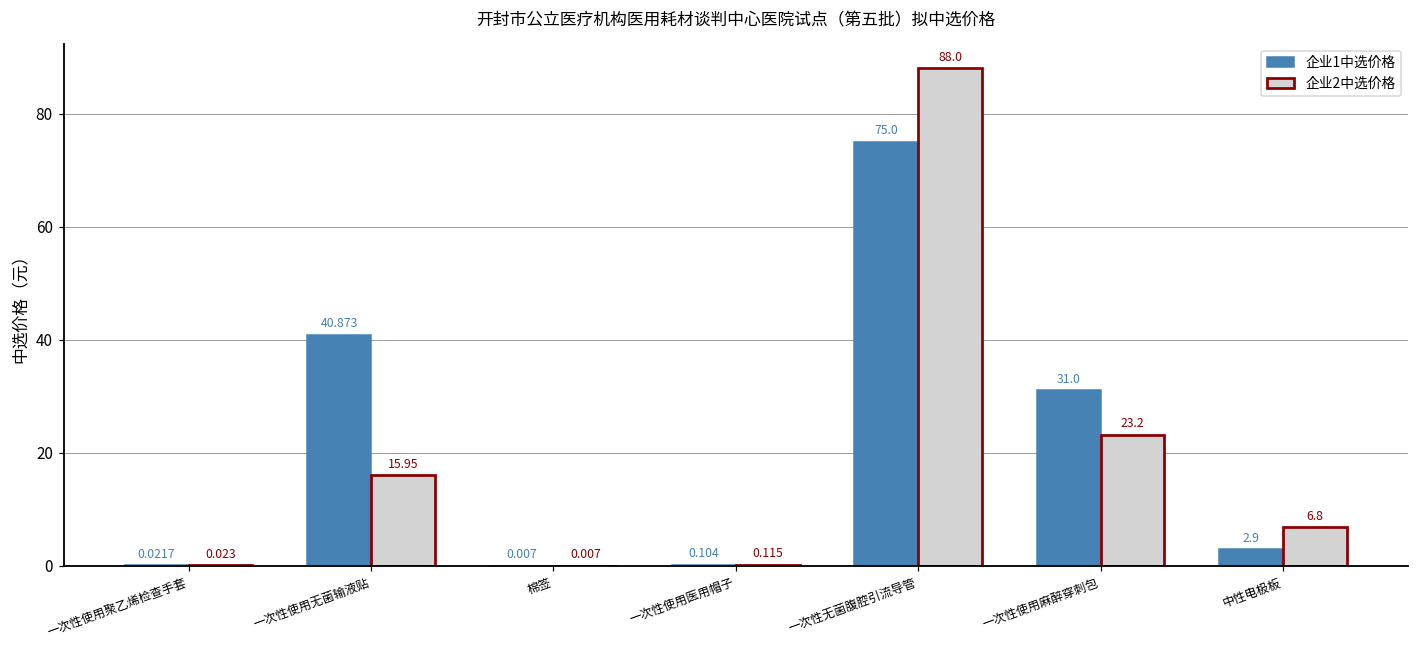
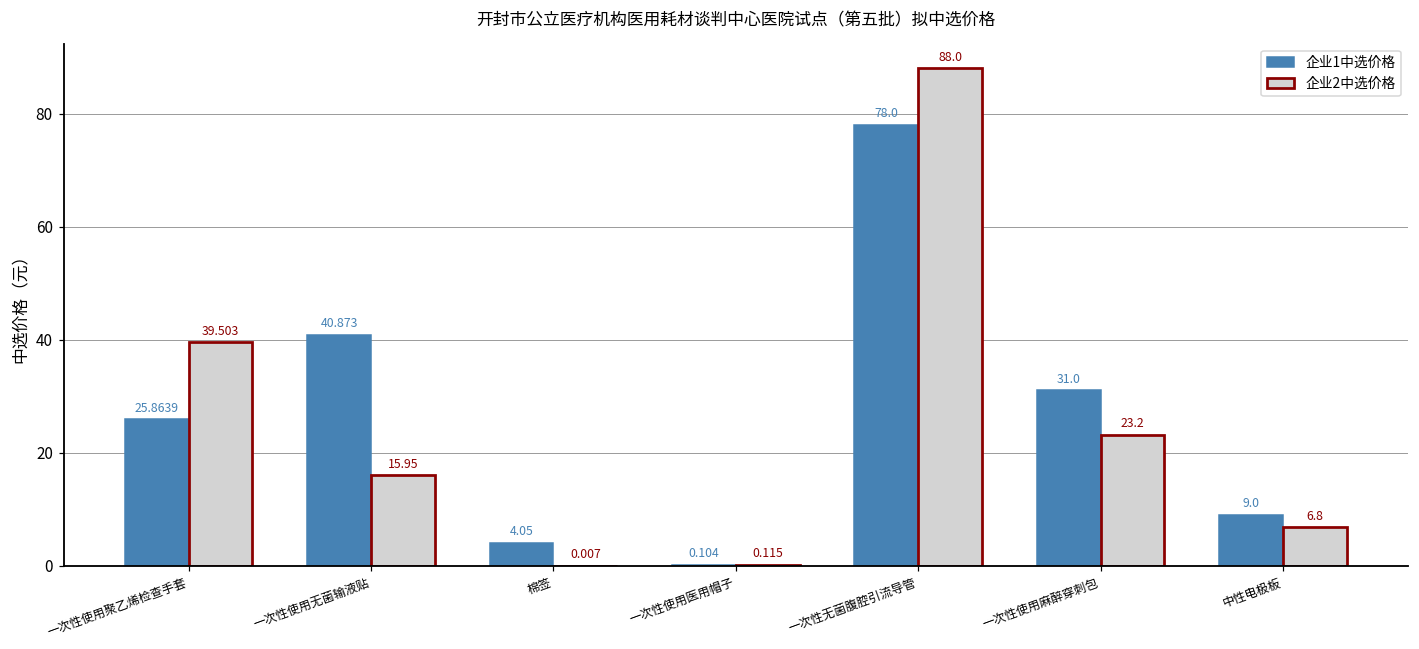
企业1中选价格, 一次性使用聚乙烯检查手套: 0.0217 -> 25.8639
企业2中选价格, 一次性使用聚乙烯检查手套: 0.023 -> 39.503
企业1中选价格, 棉签: 0.007 -> 4.05
企业1中选价格, 一次性无菌腹腔引流导管: 75.0 -> 78.0
企业1中选价格, 中性电极板: 2.9 -> 9.0
